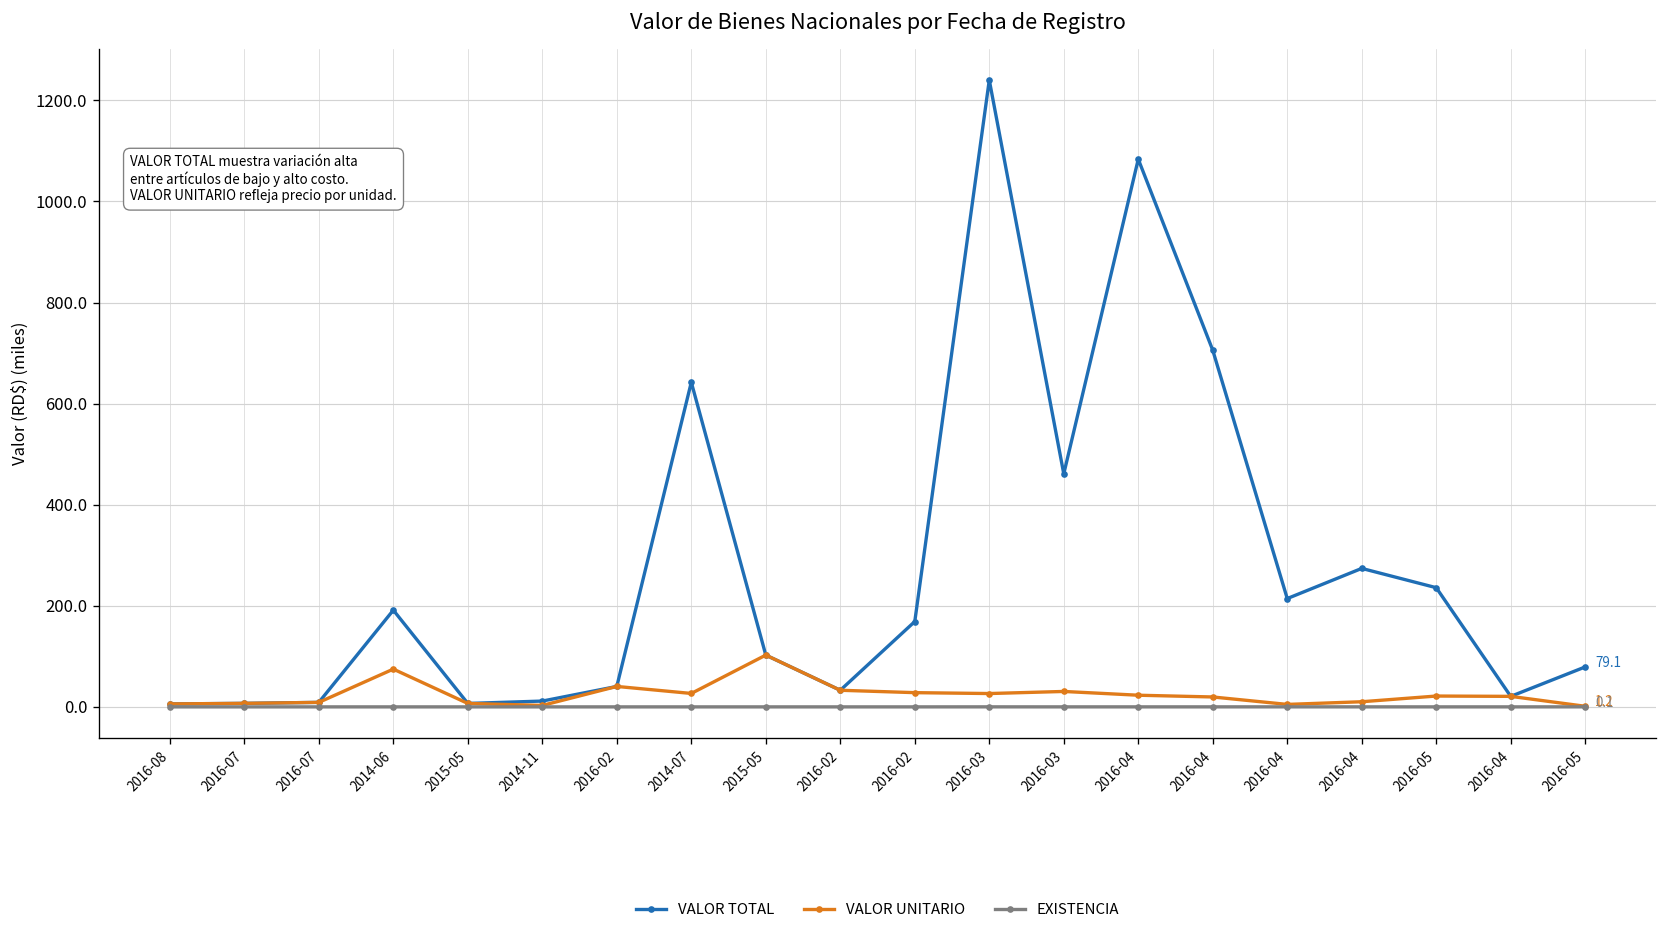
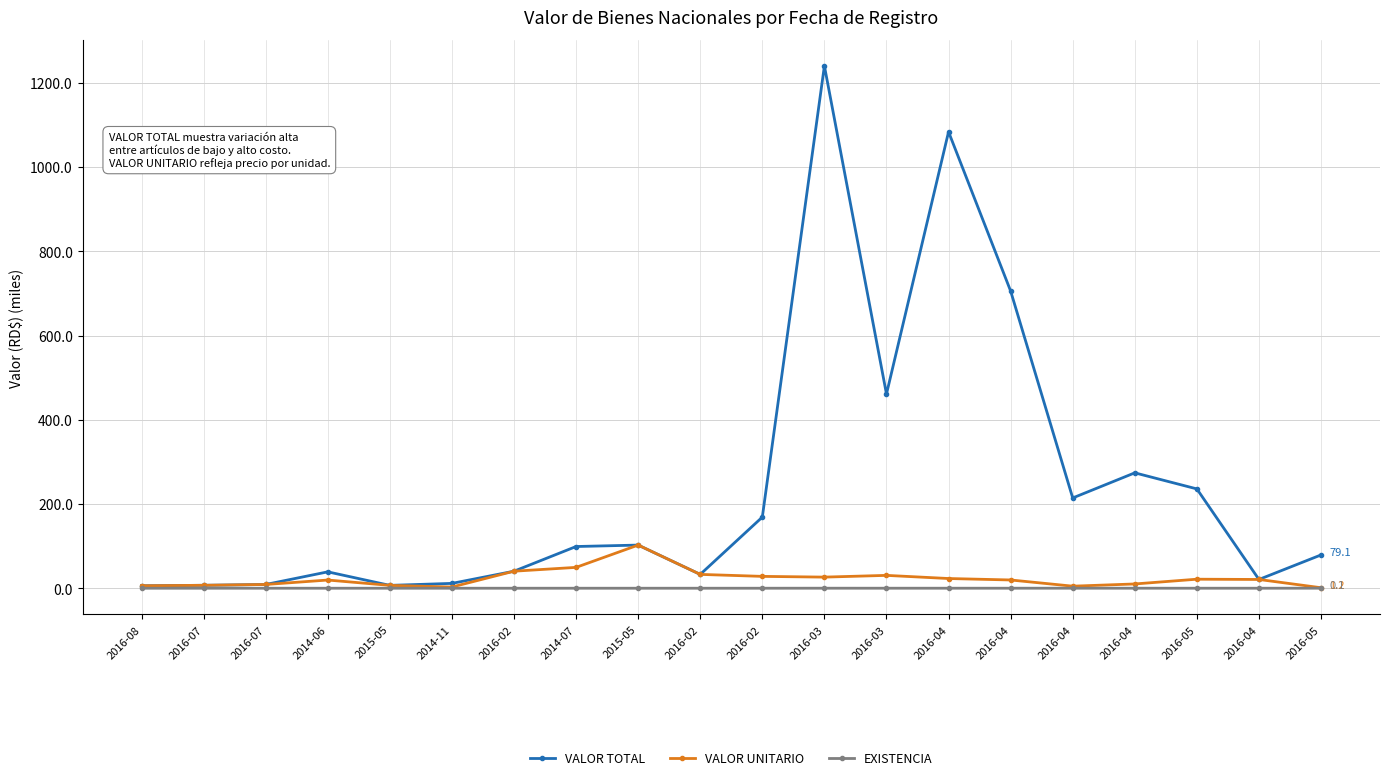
VALOR TOTAL, 2014-06: 190 -> 40
VALOR UNITARIO, 2014-06: 70 -> 20
VALOR TOTAL, 2014-07: 640 -> 100
VALOR UNITARIO, 2014-07: 30 -> 50
